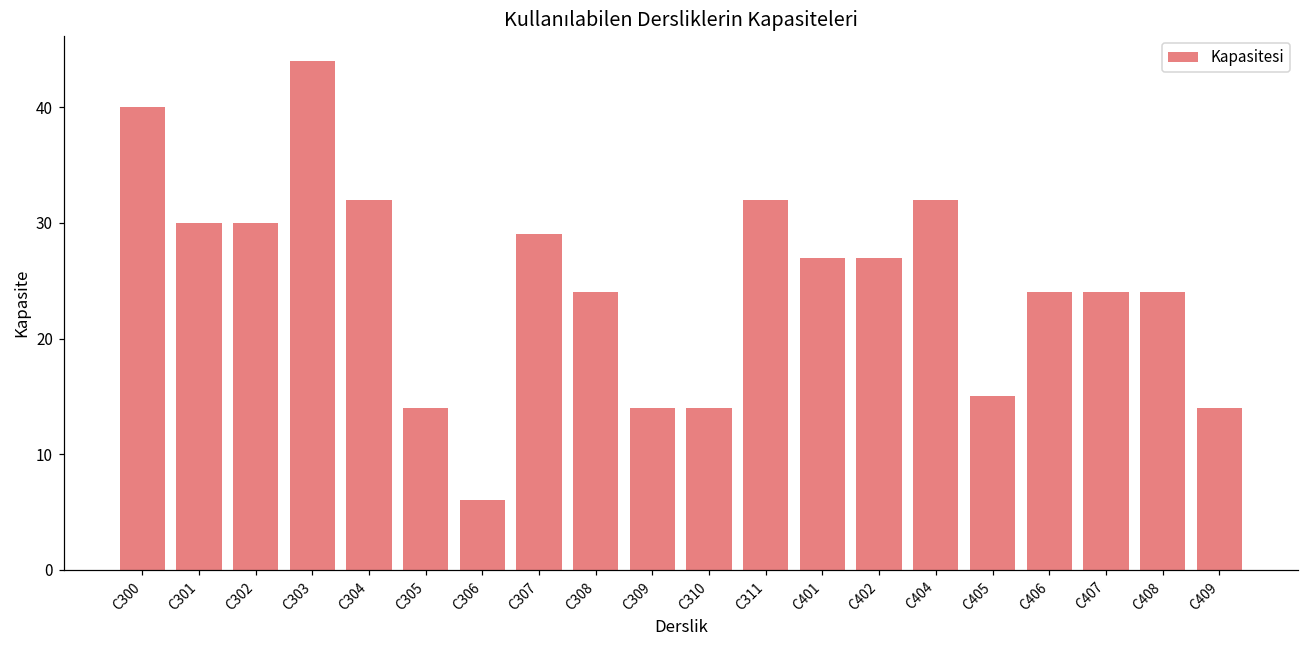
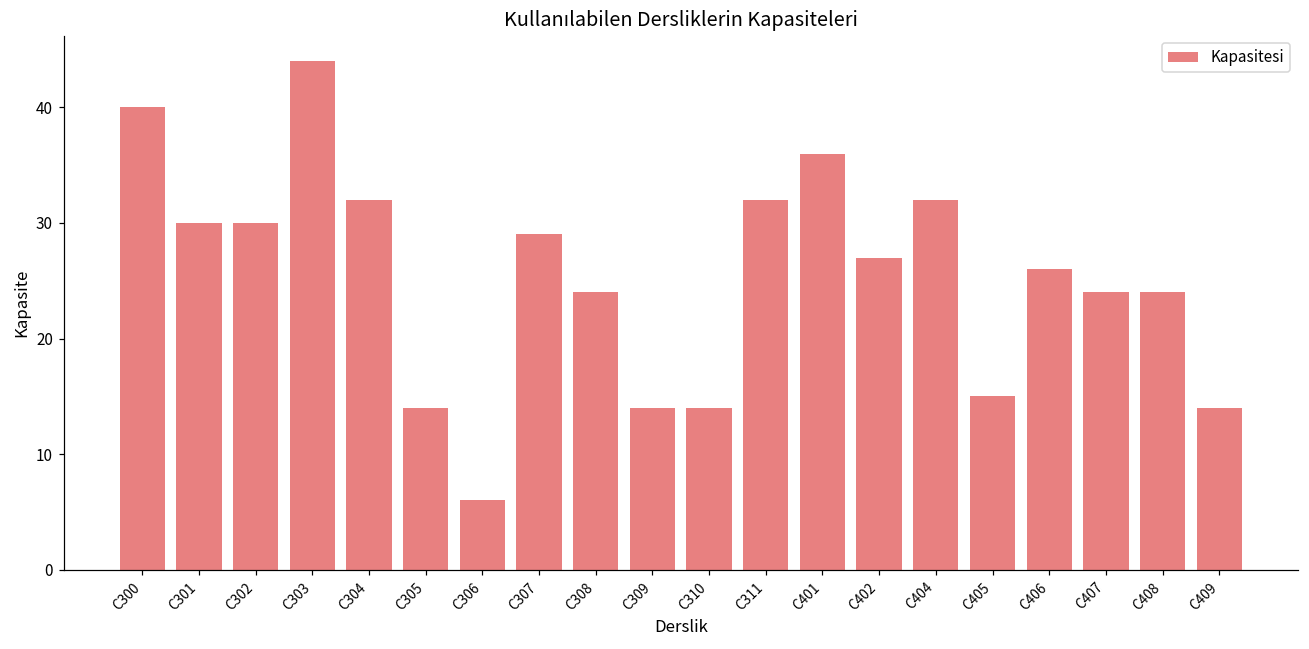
C401: 27 -> 36
C406: 24 -> 26
